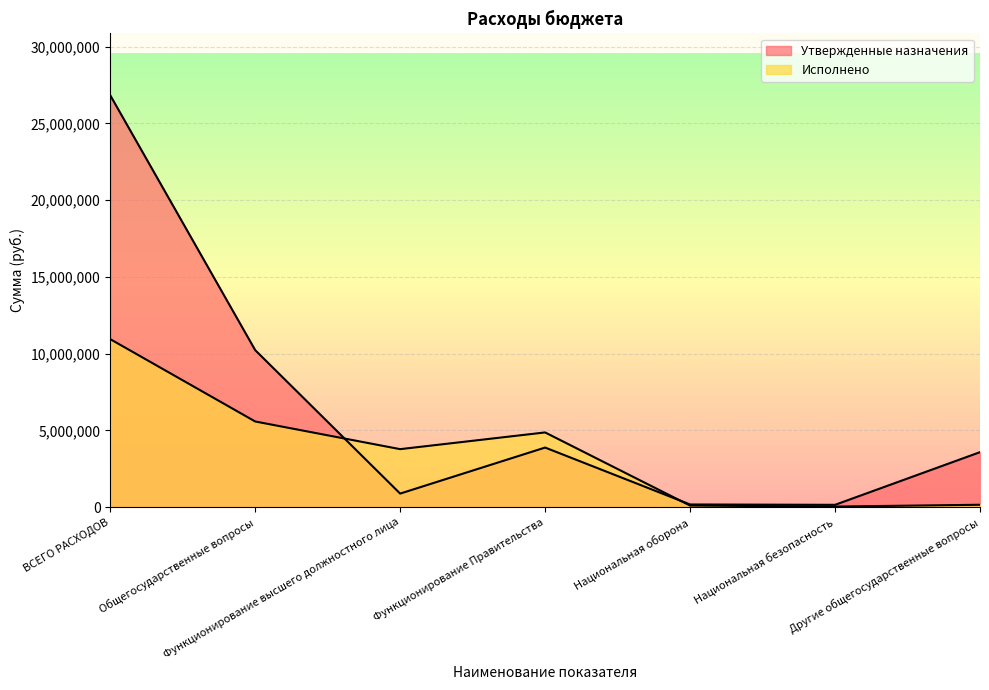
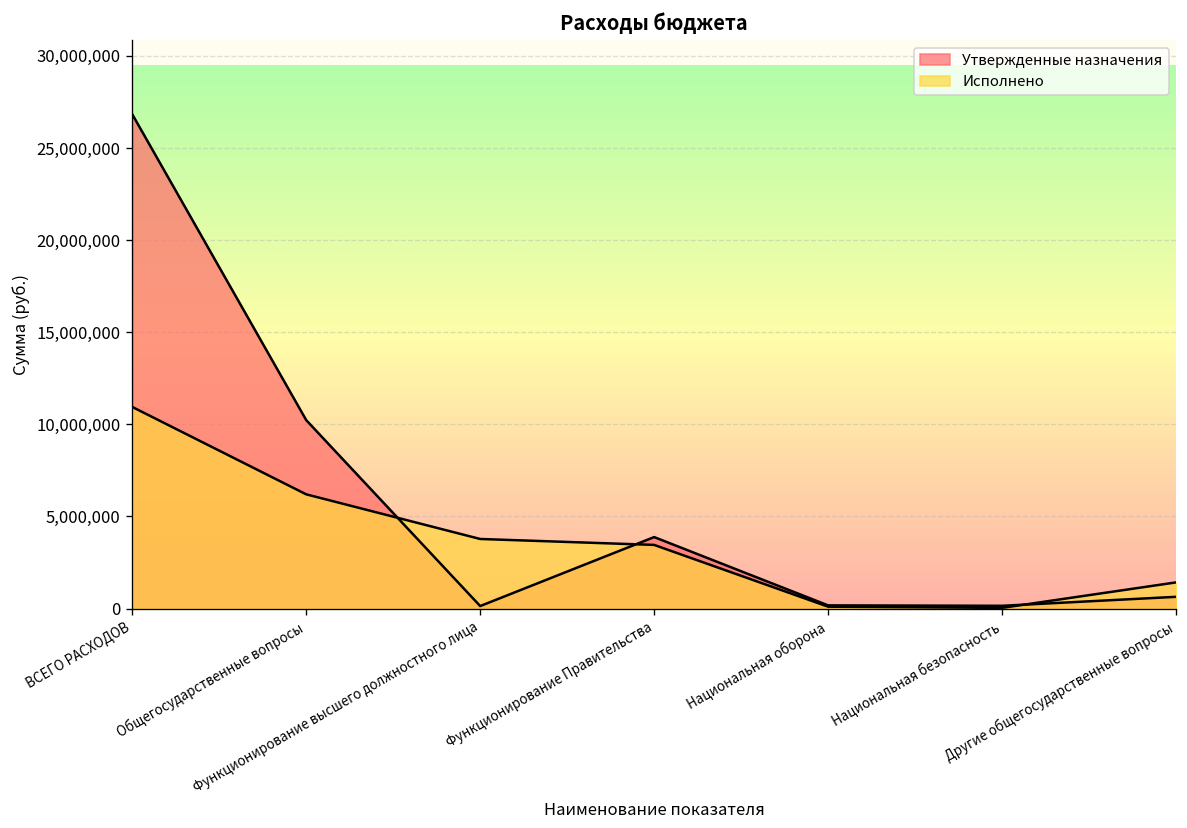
Исполнено, Общегосударственные вопросы: 5,600,000 -> 6,200,000
Утвержденные назначения, Функционирование высшего должностного лица: 900,000 -> 100,000
Исполнено, Функционирование Правительства: 4,900,000 -> 3,500,000
Утвержденные назначения, Другие общегосударственные вопросы: 3,600,000 -> 600,000
Исполнено, Другие общегосударственные вопросы: 200,000 -> 1,400,000
